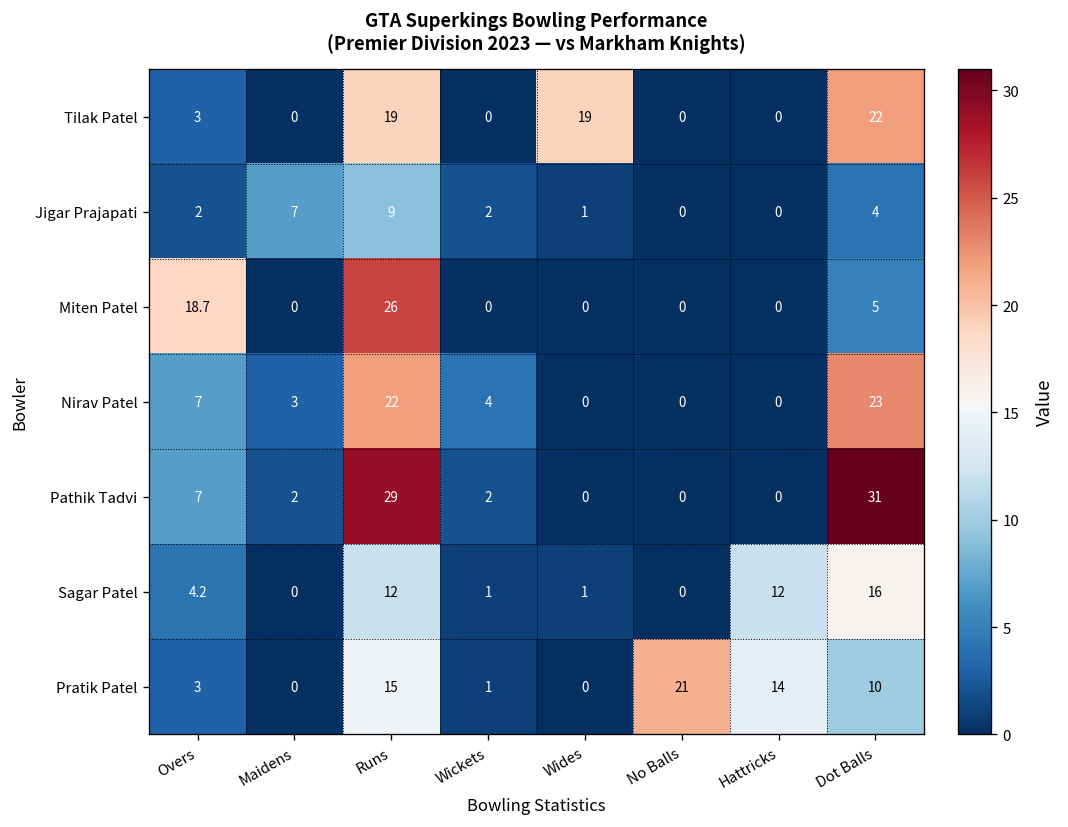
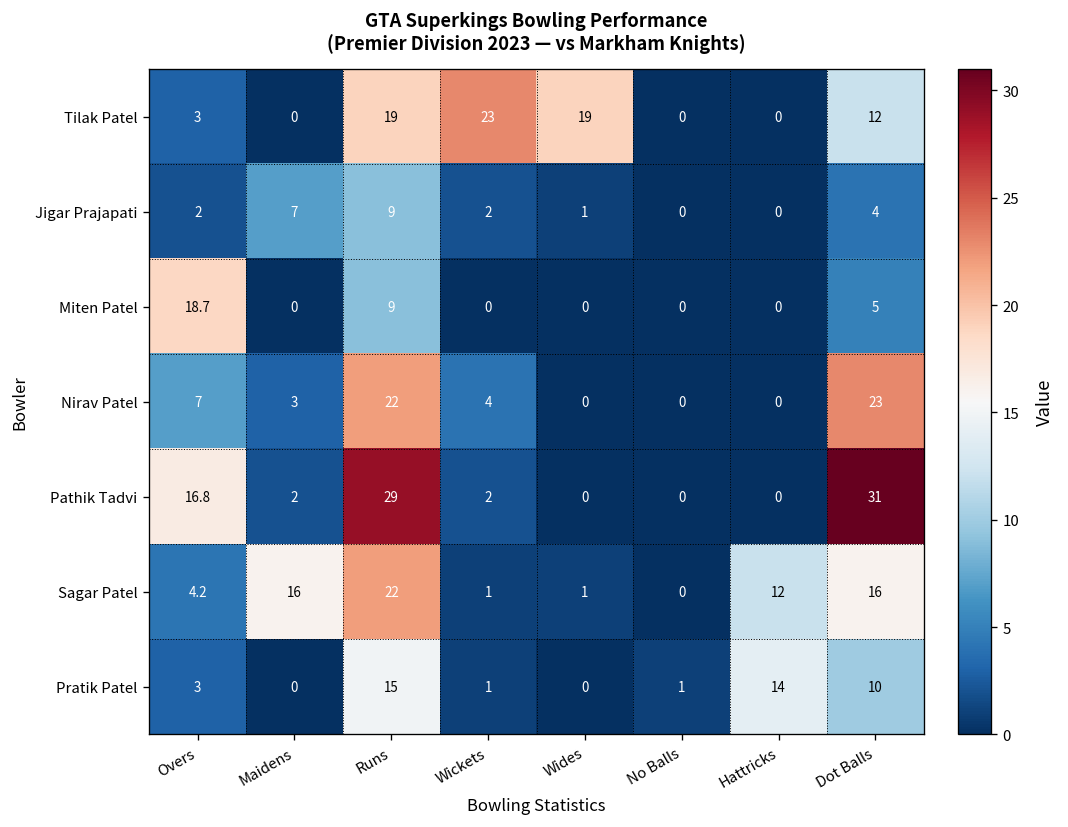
Tilak Patel, Wickets: 0 -> 23
Tilak Patel, Dot Balls: 22 -> 12
Miten Patel, Runs: 26 -> 9
Pathik Tadvi, Overs: 7 -> 16.8
Sagar Patel, Maidens: 0 -> 16
Sagar Patel, Runs: 12 -> 22
Pratik Patel, No Balls: 21 -> 1
